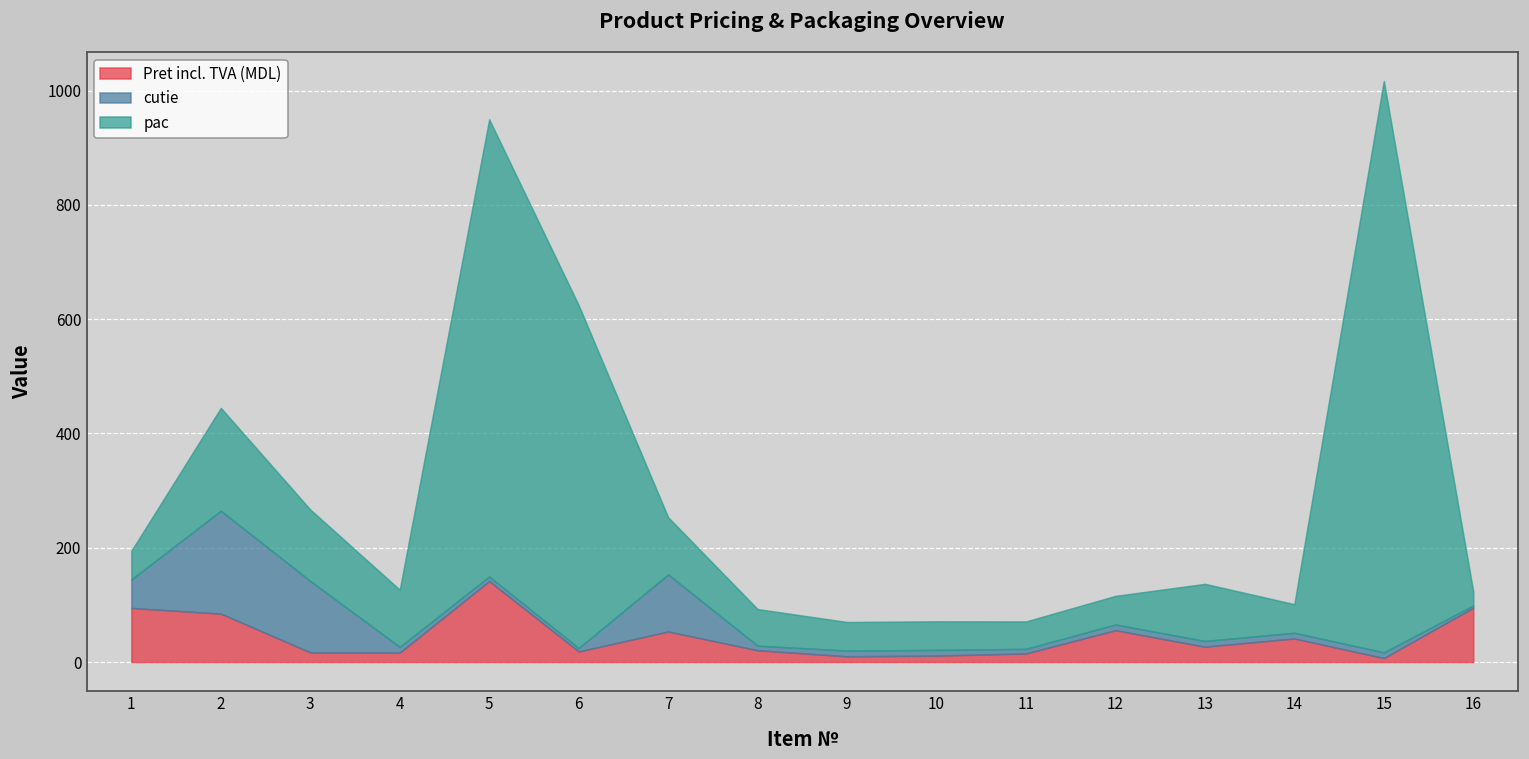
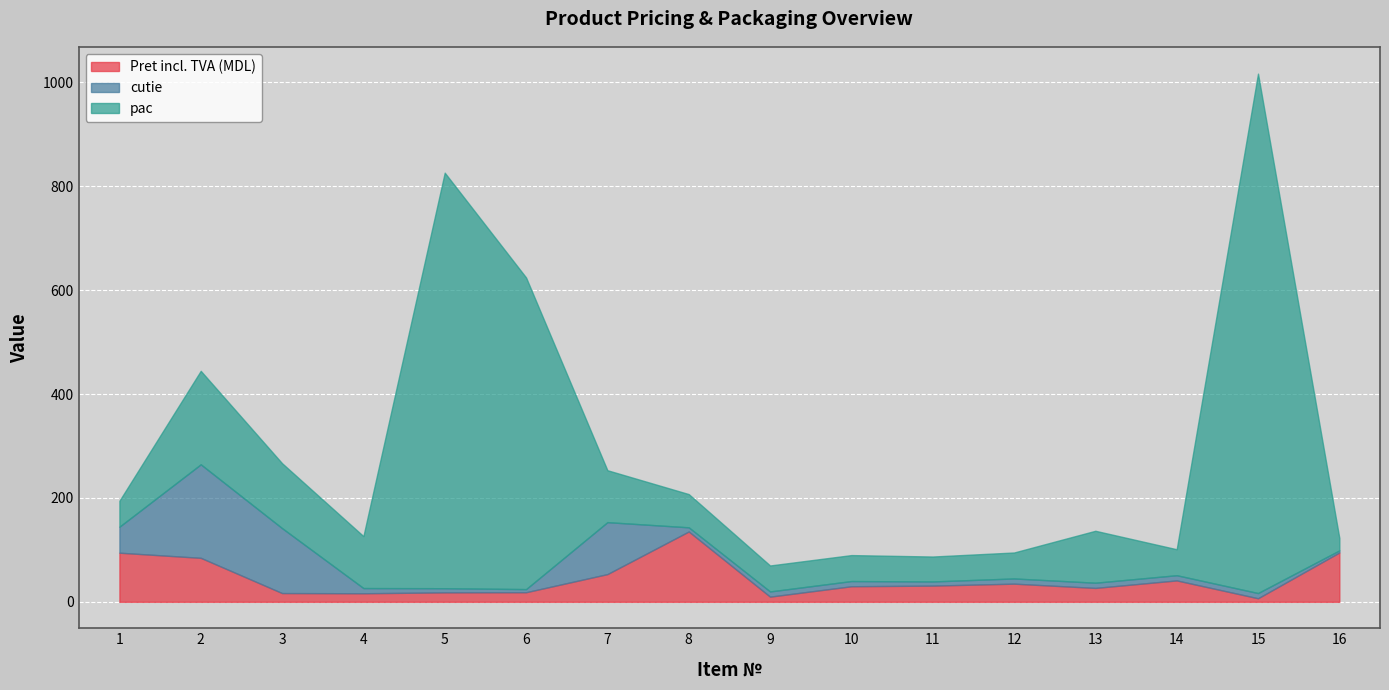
Pret incl. TVA (MDL), 5: 140 -> 20
Pret incl. TVA (MDL), 8: 20 -> 140
Pret incl. TVA (MDL), 10: 10 -> 30
Pret incl. TVA (MDL), 11: 20 -> 30
Pret incl. TVA (MDL), 12: 60 -> 40
